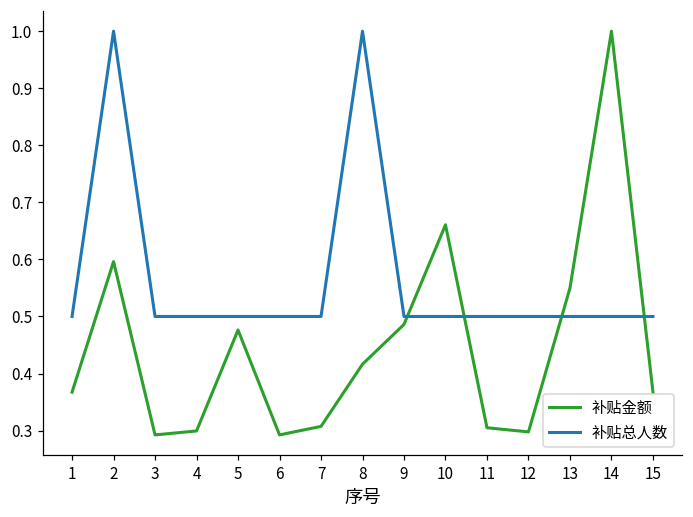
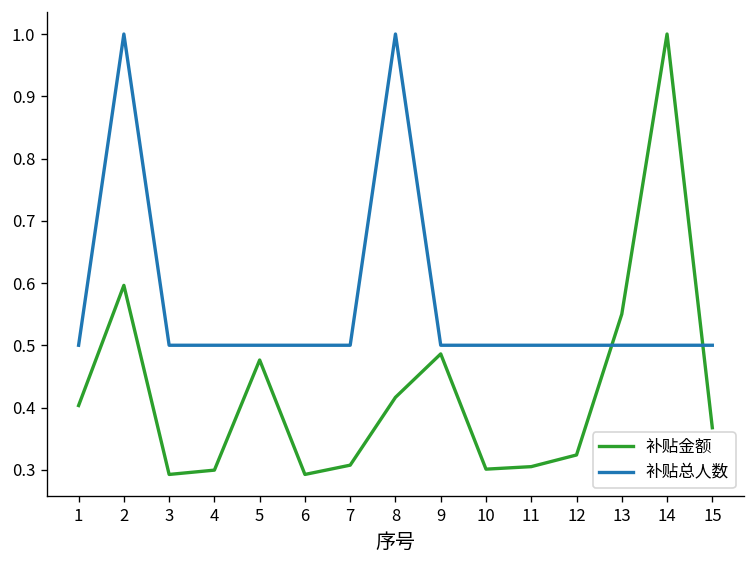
补贴金额, 1: 0.37 -> 0.40
补贴金额, 10: 0.66 -> 0.30
补贴金额, 12: 0.30 -> 0.32
